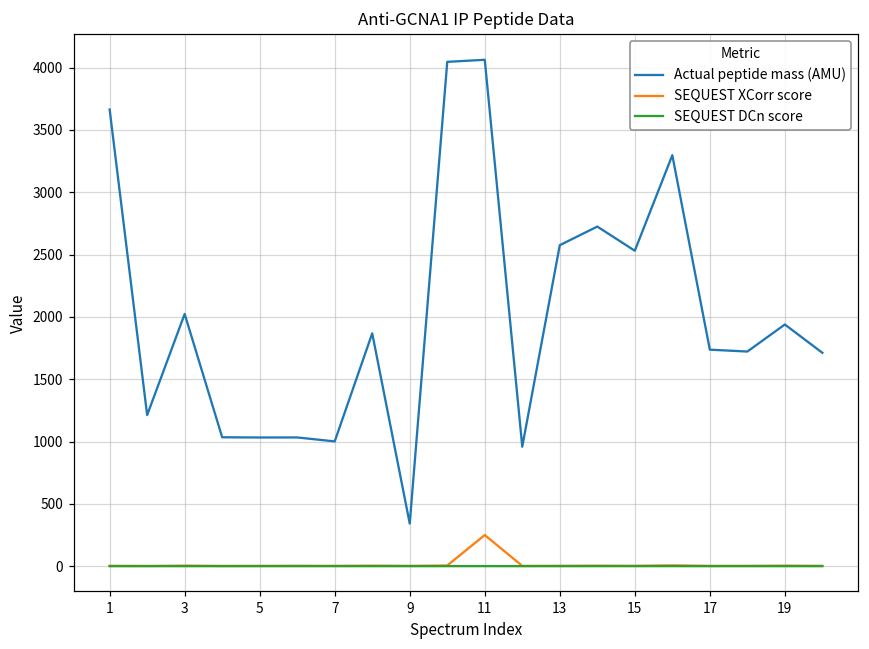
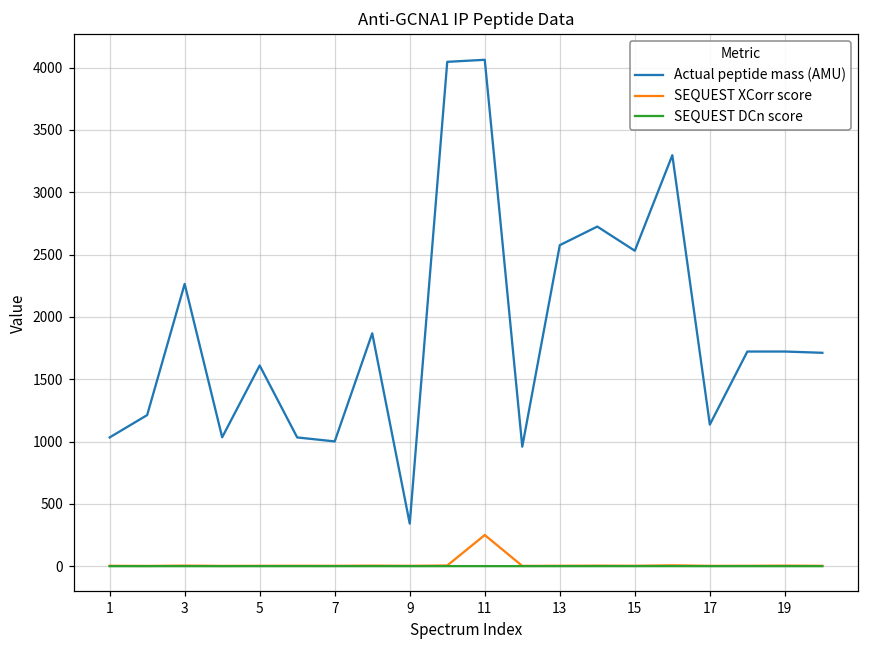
Actual peptide mass (AMU), 1: 3660 -> 1030
Actual peptide mass (AMU), 3: 2020 -> 2260
Actual peptide mass (AMU), 5: 1030 -> 1610
Actual peptide mass (AMU), 17: 1740 -> 1140
Actual peptide mass (AMU), 19: 1940 -> 1720
